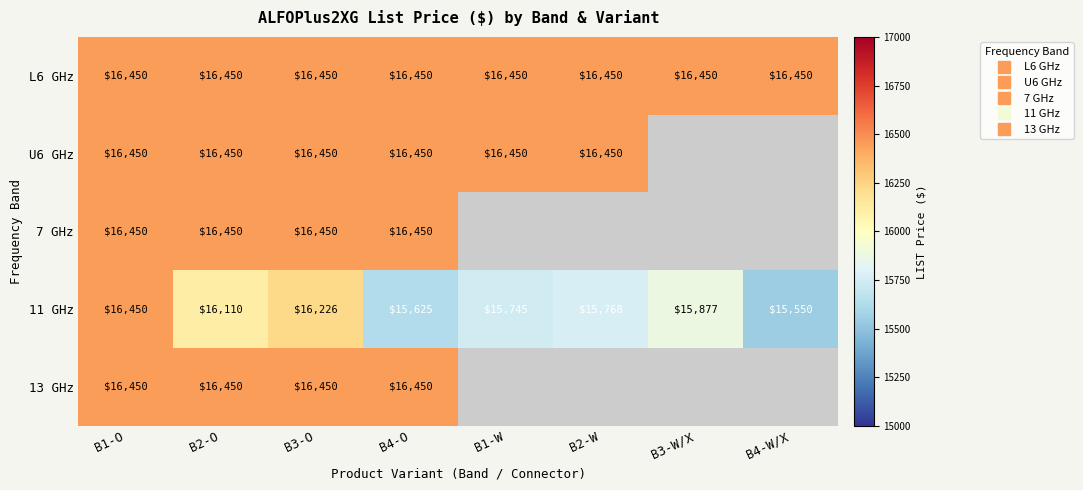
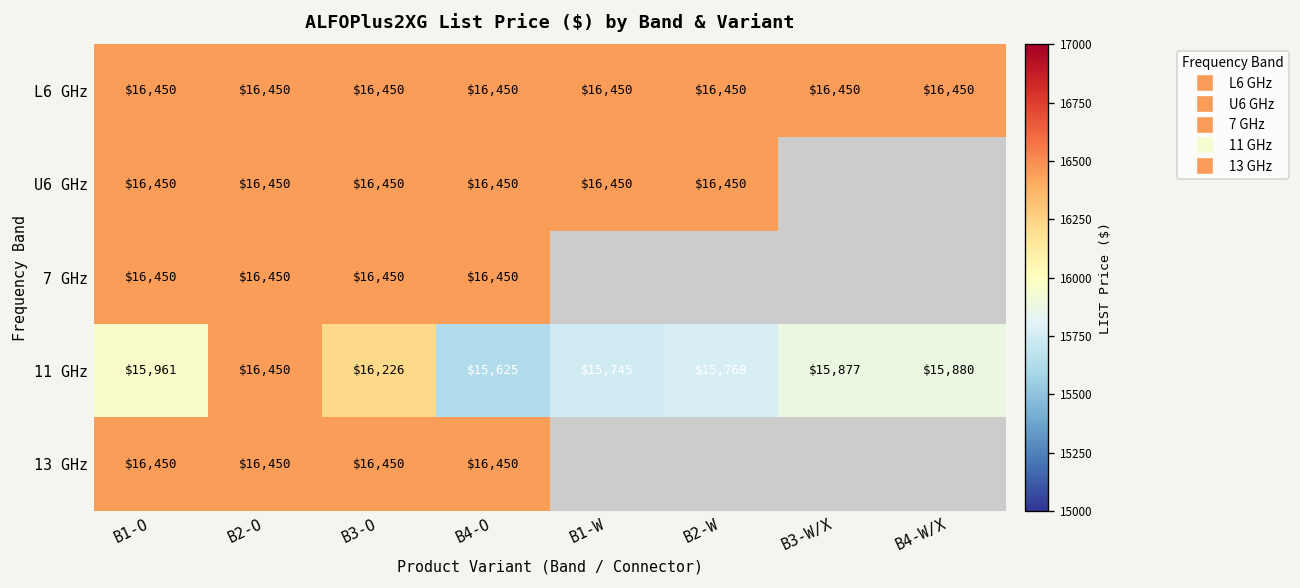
11 GHz, B1-O: $16,450 -> $15,961
11 GHz, B2-O: $16,110 -> $16,450
11 GHz, B4-W/X: $15,550 -> $15,880
